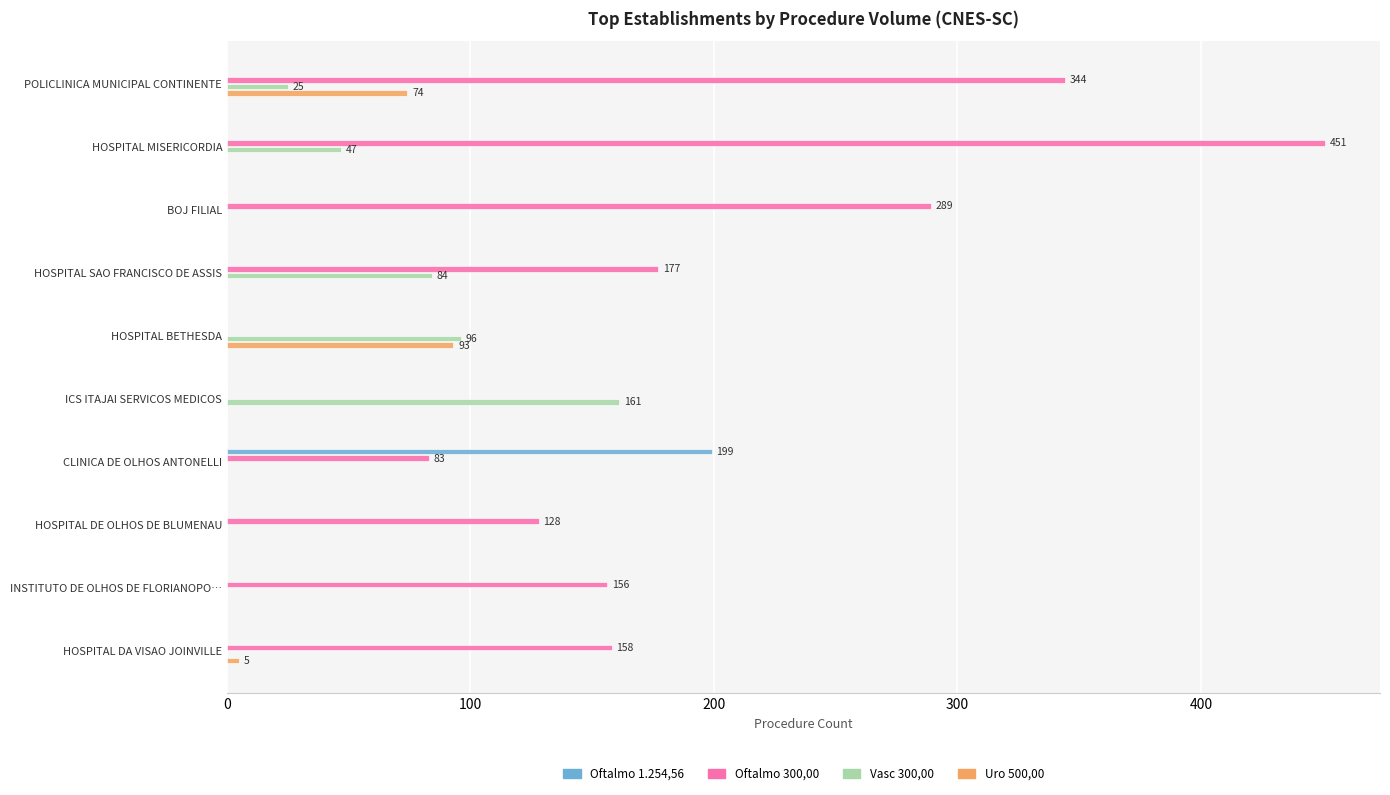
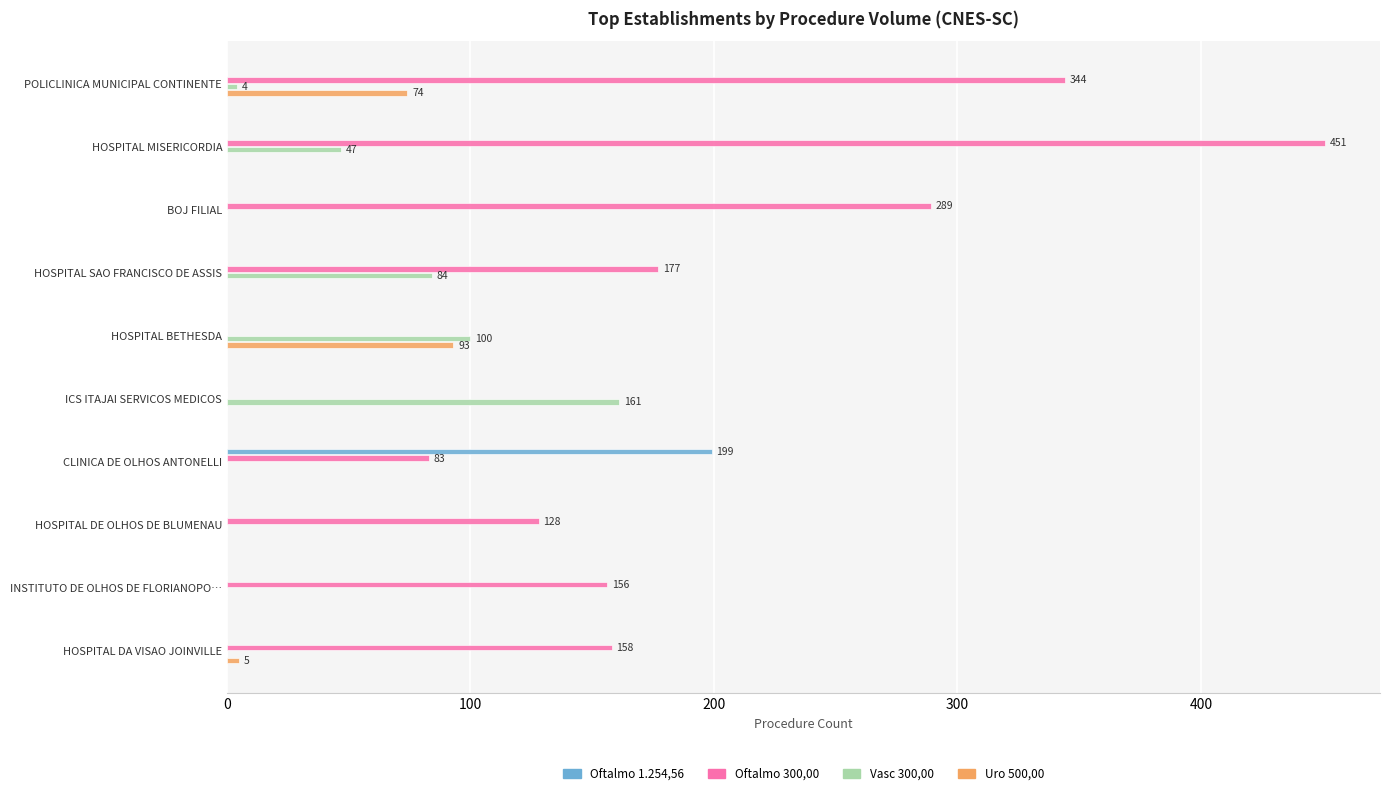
Vasc 300,00, POLICLINICA MUNICIPAL CONTINENTE: 25 -> 4
Vasc 300,00, HOSPITAL BETHESDA: 96 -> 100
